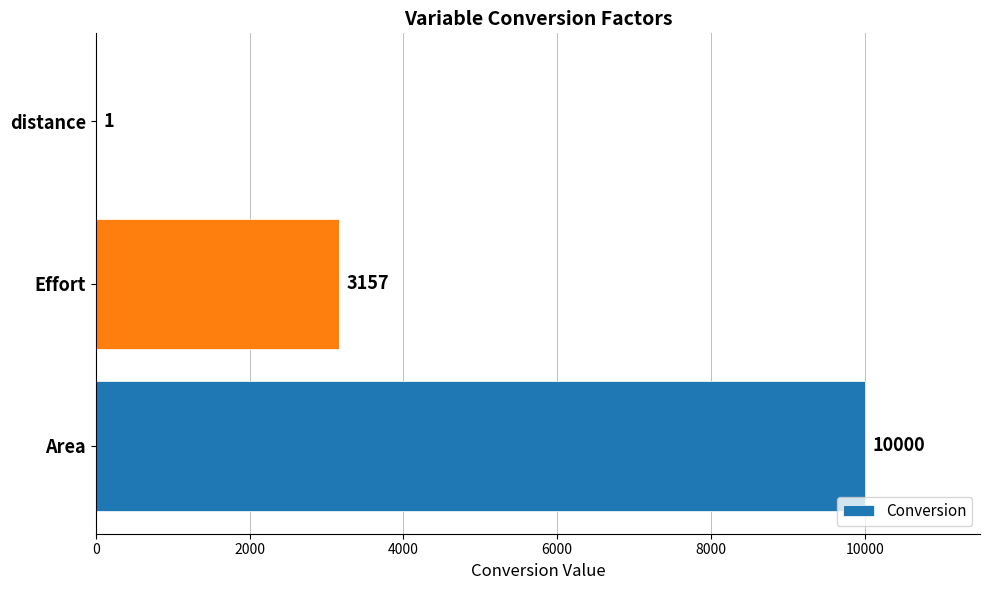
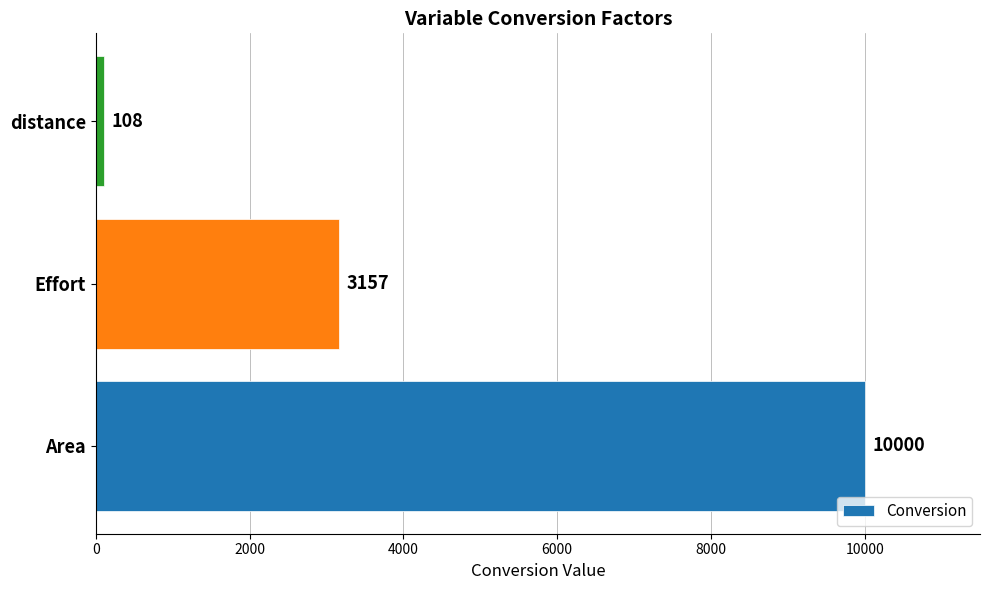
distance: 1 -> 108
